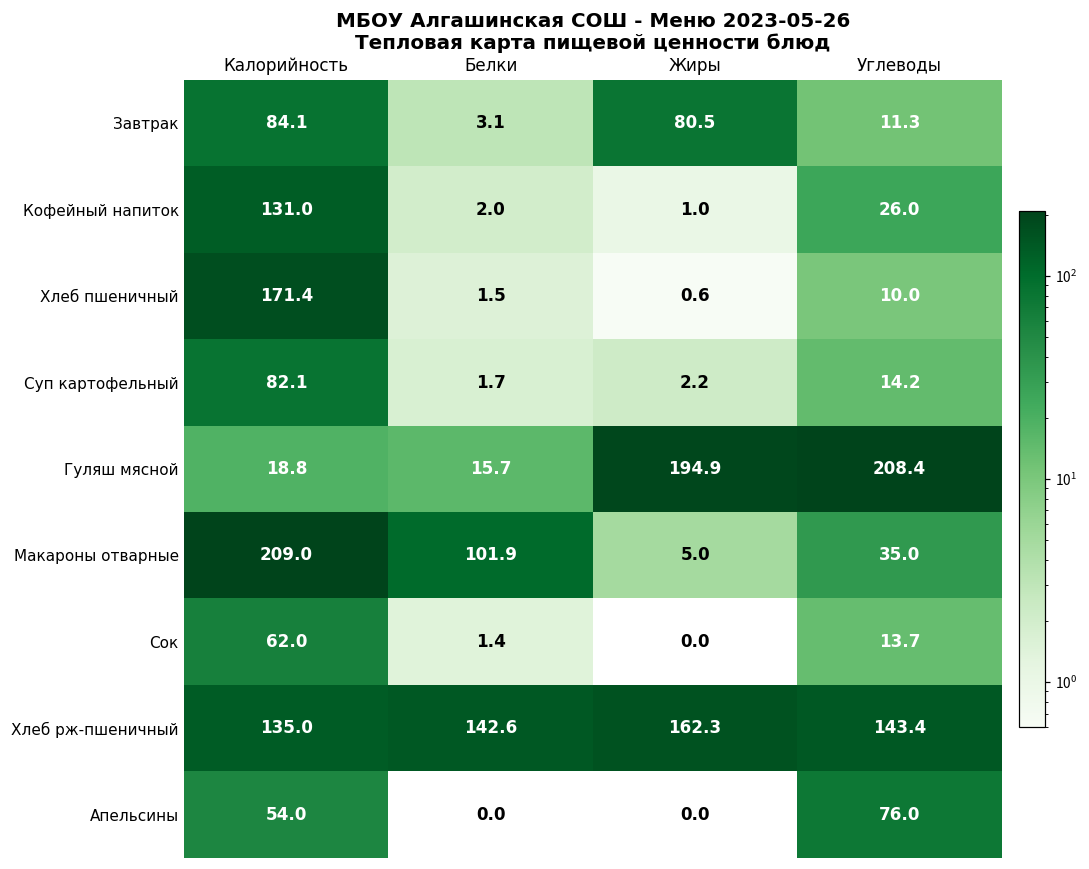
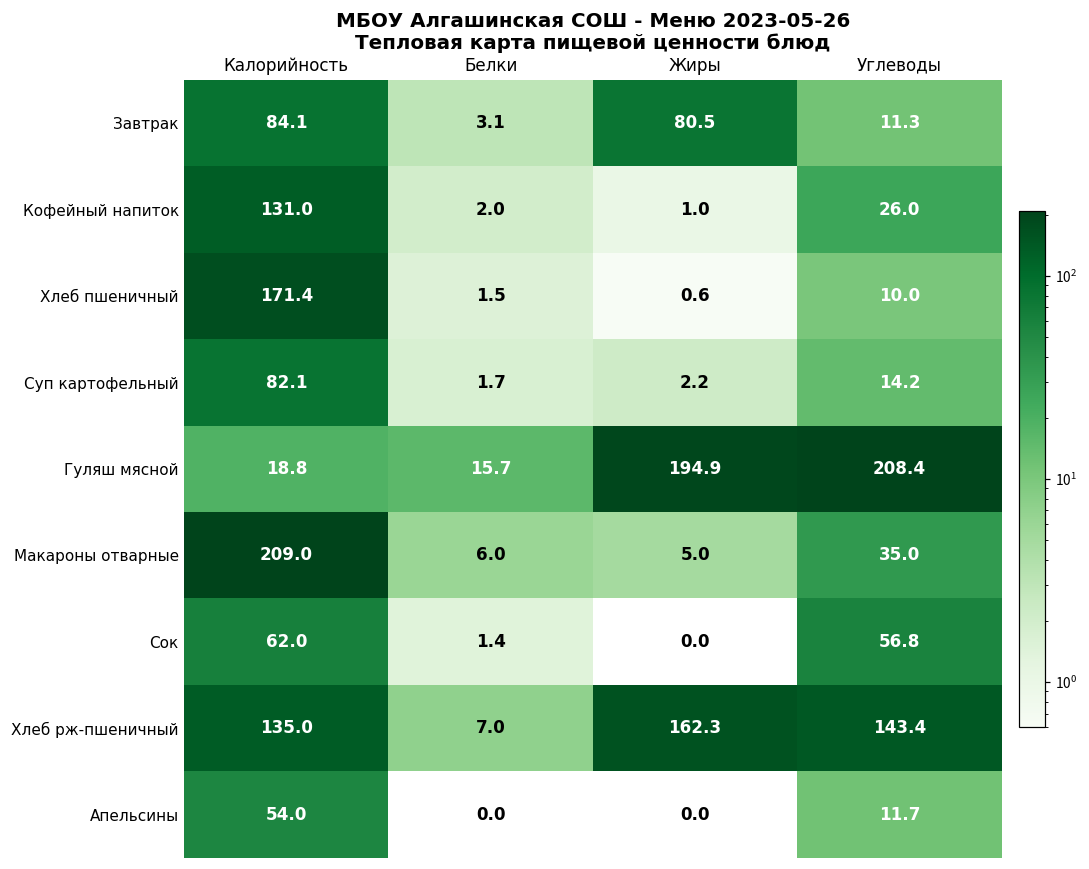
Макароны отварные, Белки: 101.9 -> 6.0
Сок, Углеводы: 13.7 -> 56.8
Хлеб рж-пшеничный, Белки: 142.6 -> 7.0
Апельсины, Углеводы: 76.0 -> 11.7
